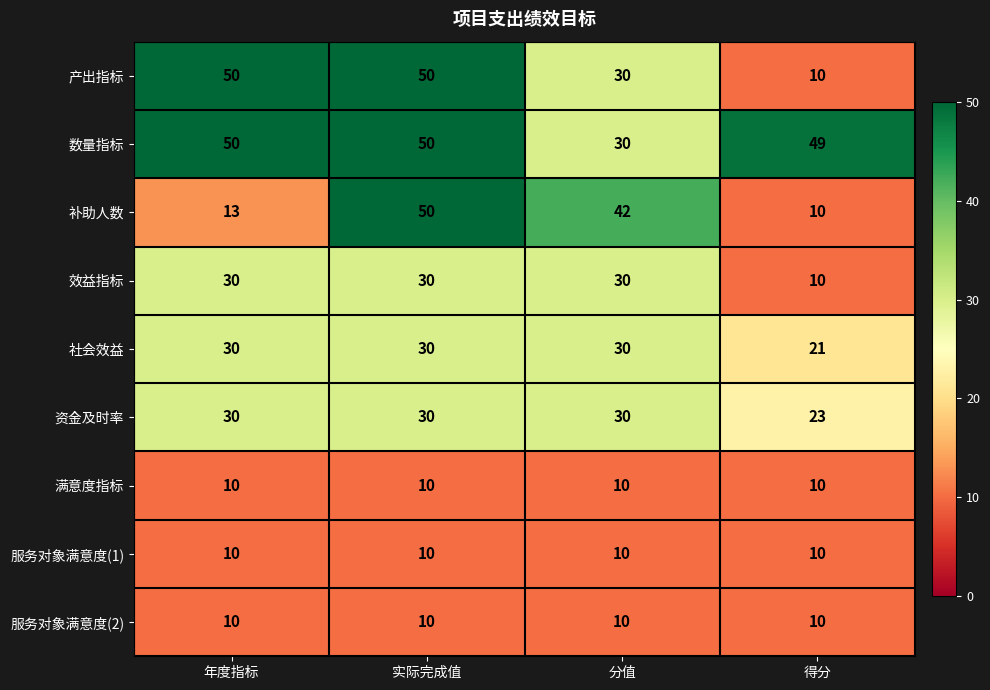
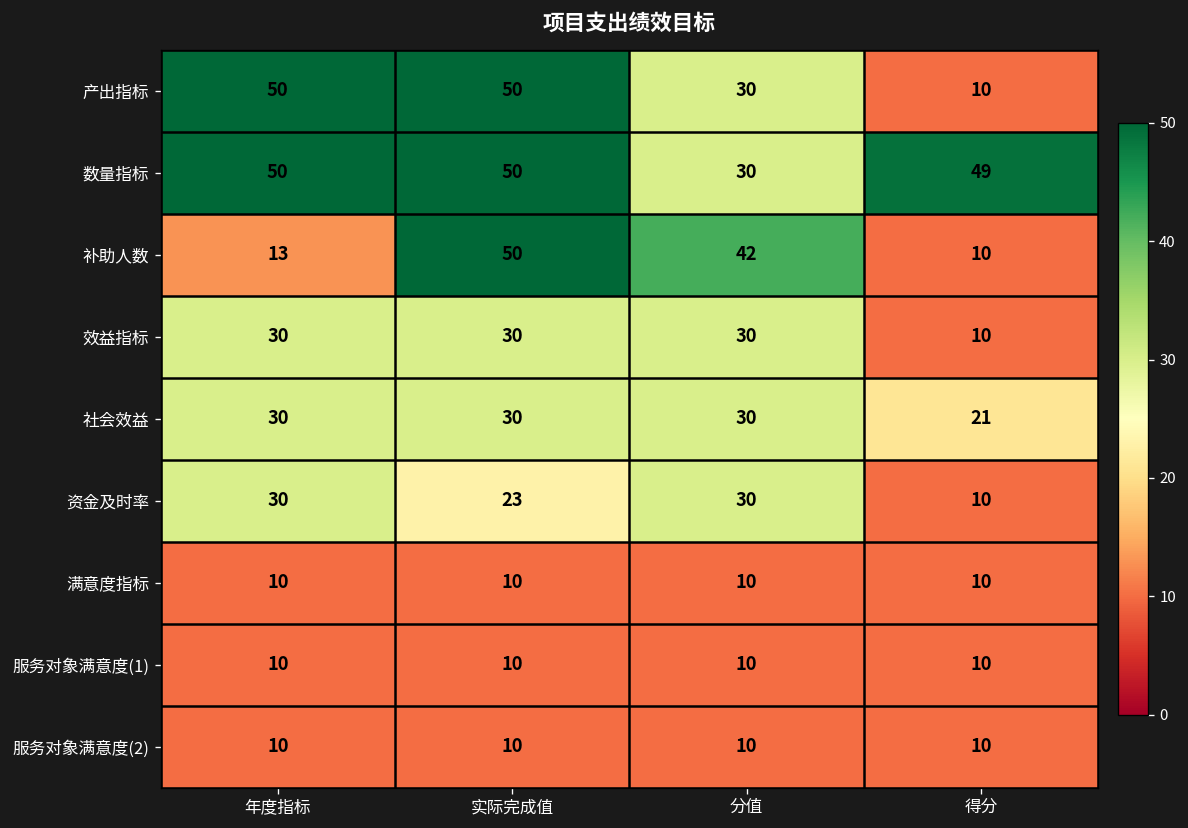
资金及时率, 实际完成值: 30 -> 23
资金及时率, 得分: 23 -> 10
